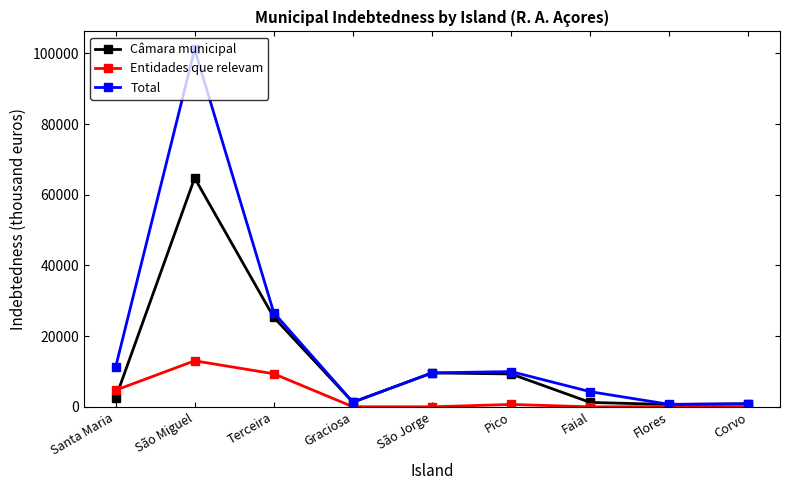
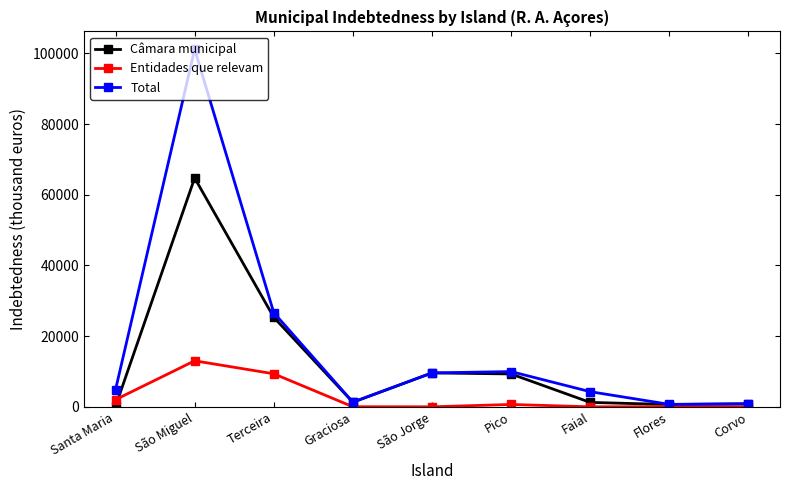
Câmara municipal, Santa Maria: 2000 -> 0
Entidades que relevam, Santa Maria: 5000 -> 2000
Total, Santa Maria: 11000 -> 5000
